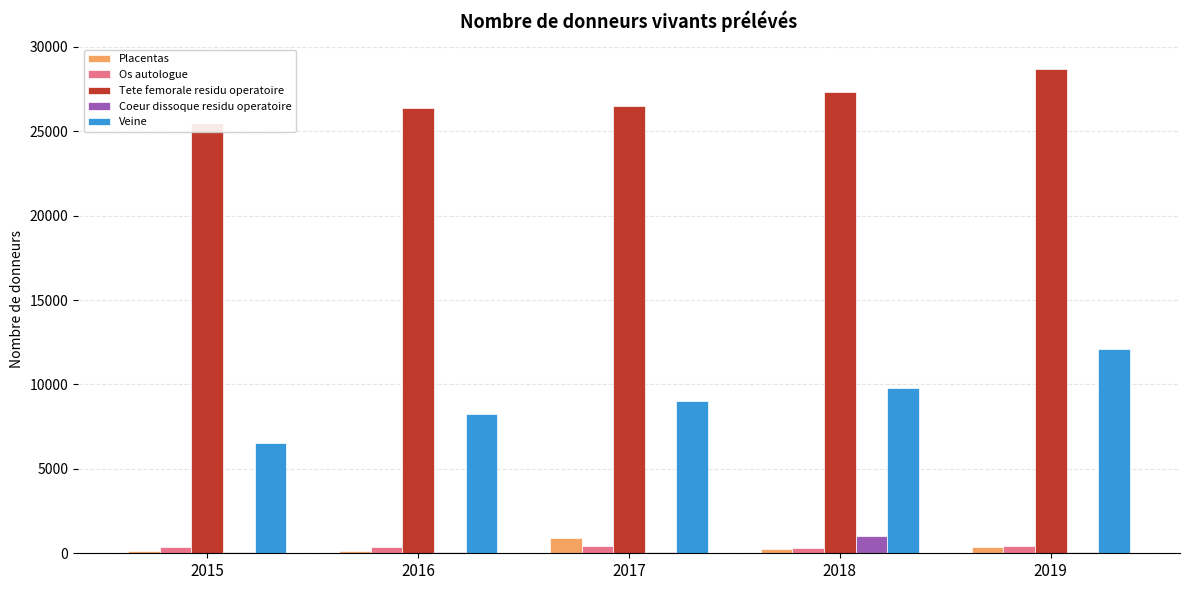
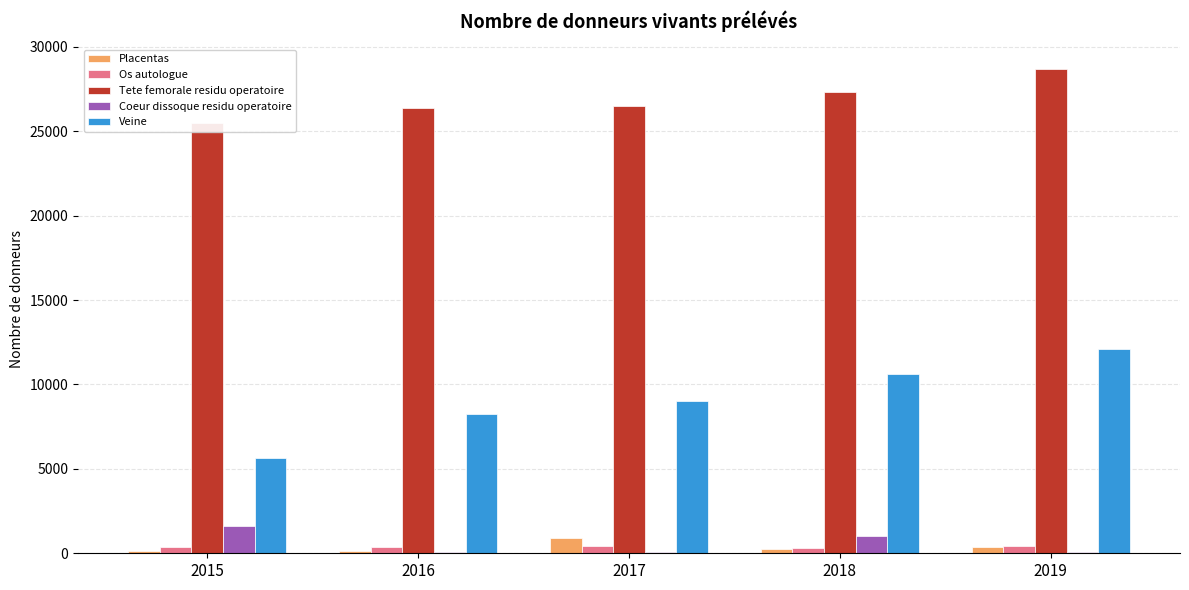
Coeur dissoque residu operatoire, 2015: 100 -> 1600
Veine, 2015: 6500 -> 5600
Veine, 2018: 9800 -> 10600
